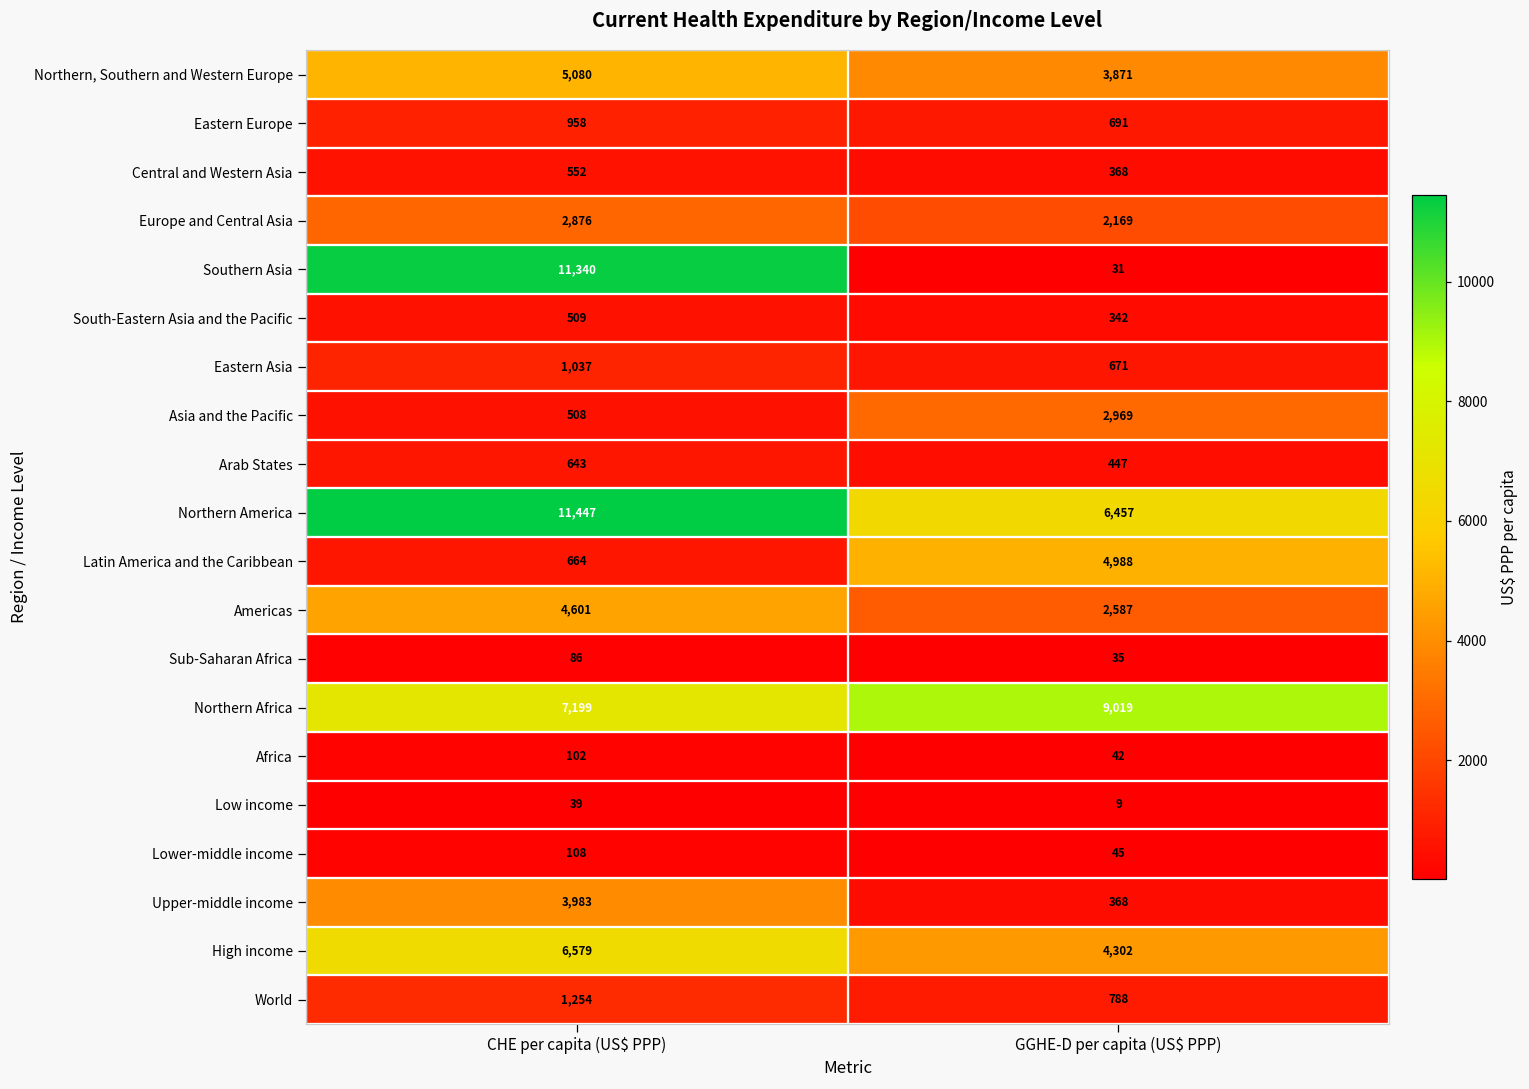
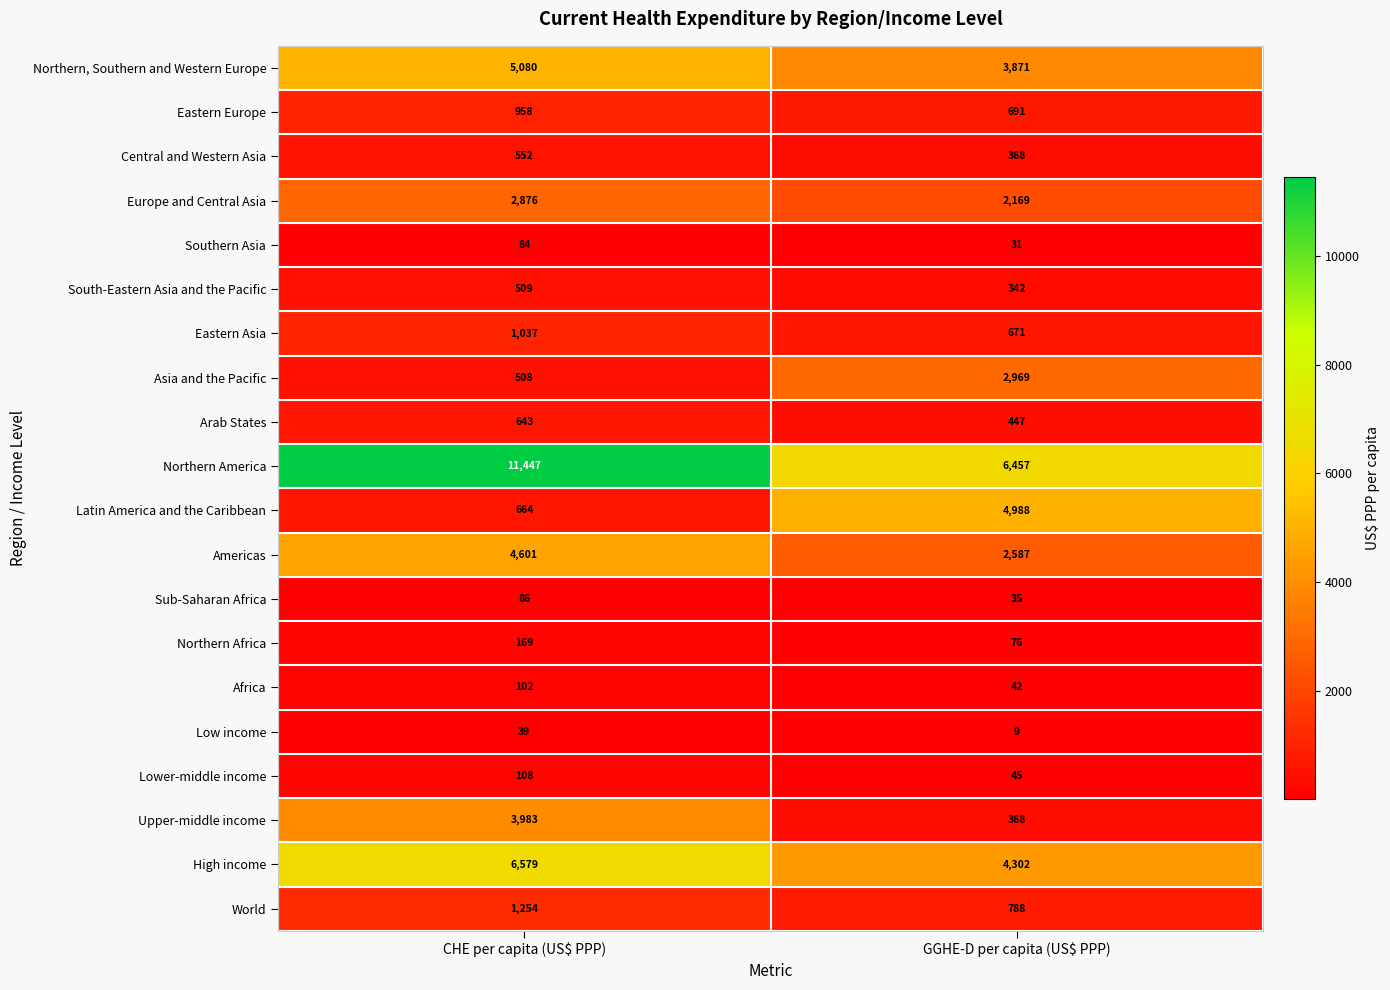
Southern Asia, CHE per capita (US$ PPP): 11,340 -> 84
Northern Africa, CHE per capita (US$ PPP): 7,199 -> 169
Northern Africa, GGHE-D per capita (US$ PPP): 9,019 -> 76
